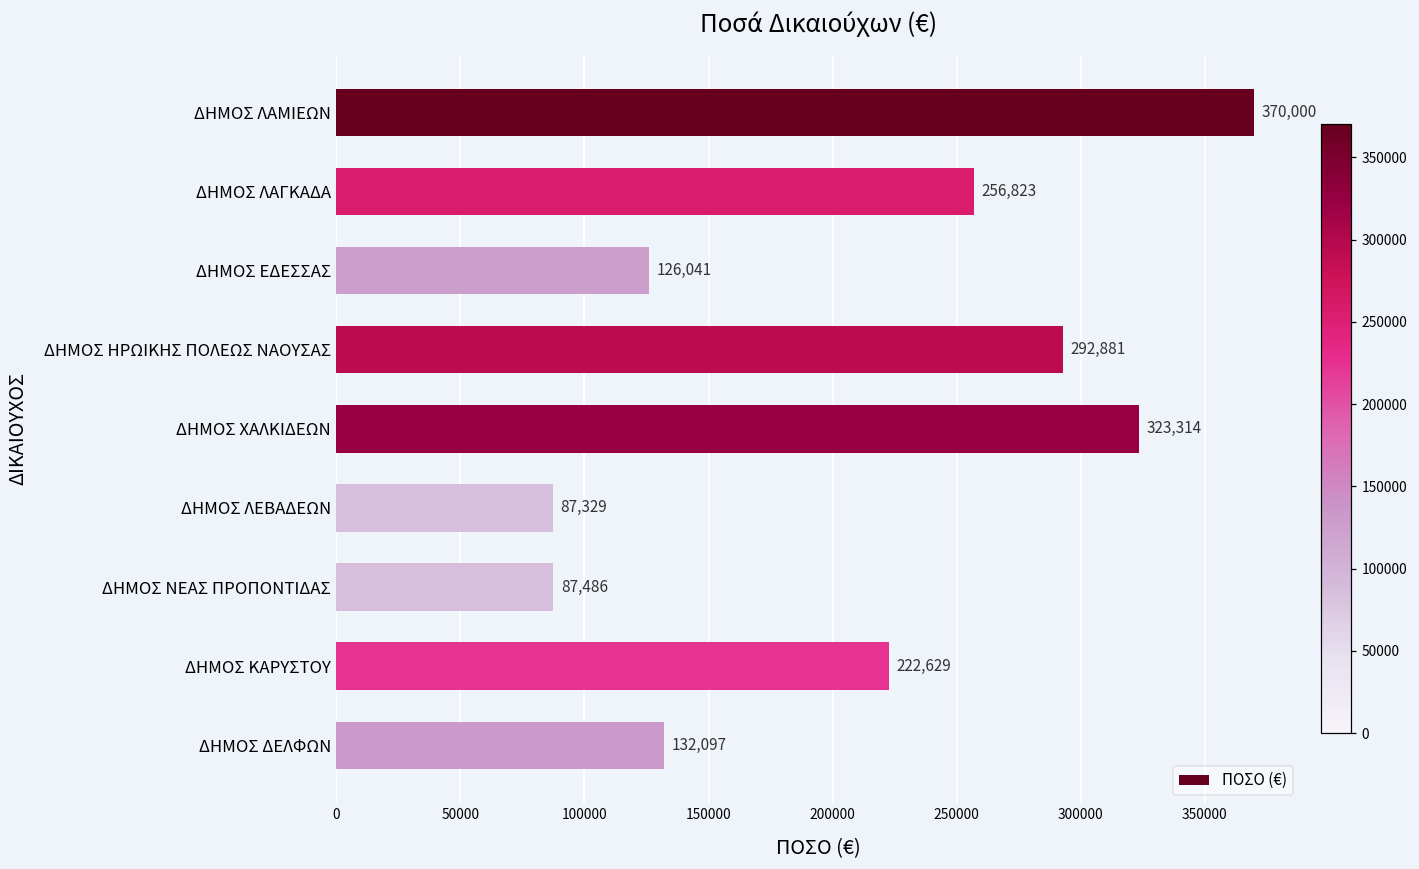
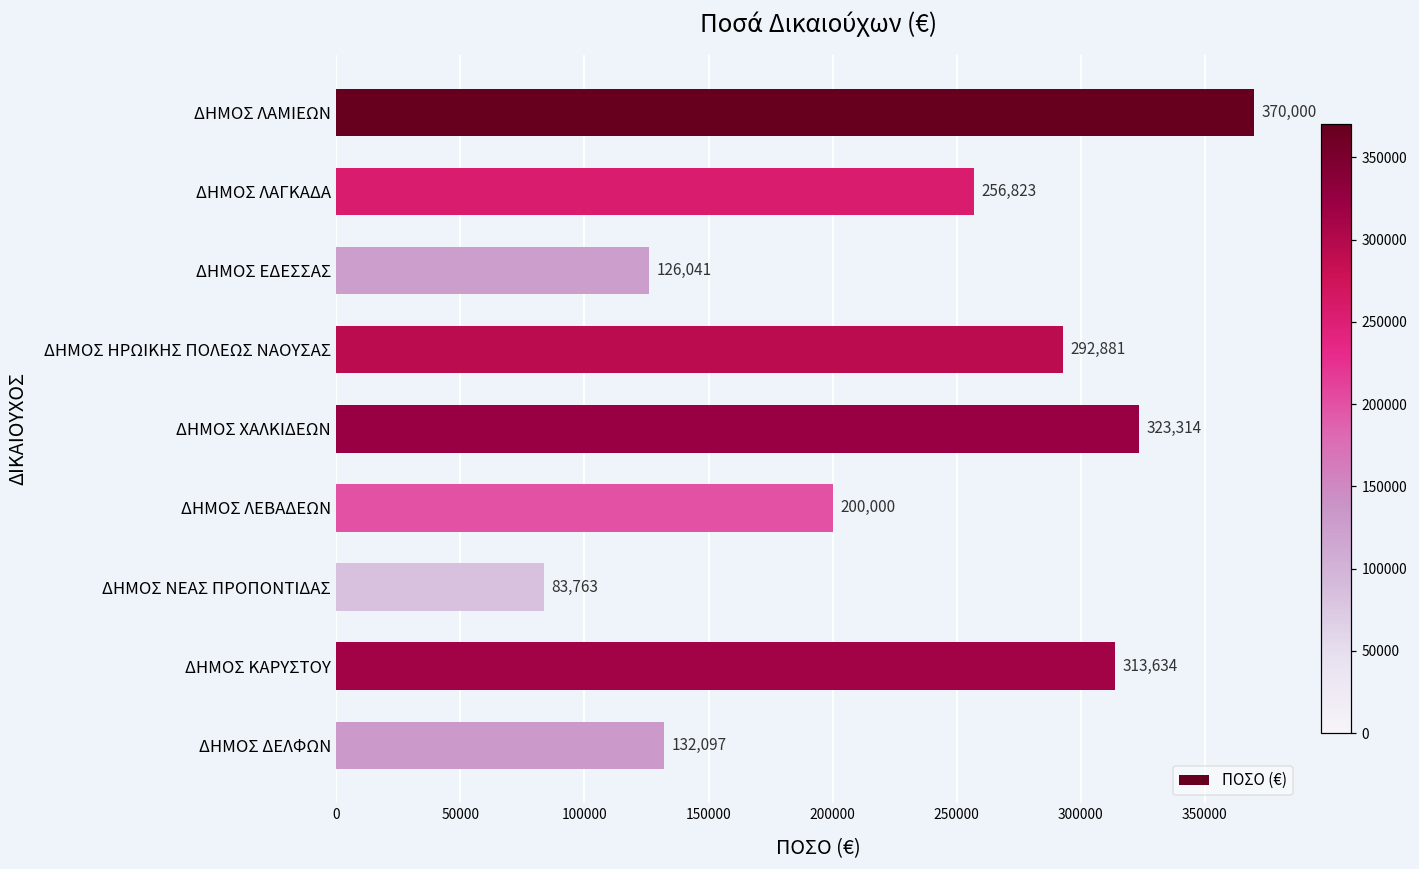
ΔΗΜΟΣ ΛΕΒΑΔΕΩΝ: 87,329 -> 200,000
ΔΗΜΟΣ ΝΕΑΣ ΠΡΟΠΟΝΤΙΔΑΣ: 87,486 -> 83,763
ΔΗΜΟΣ ΚΑΡΥΣΤΟΥ: 222,629 -> 313,634
